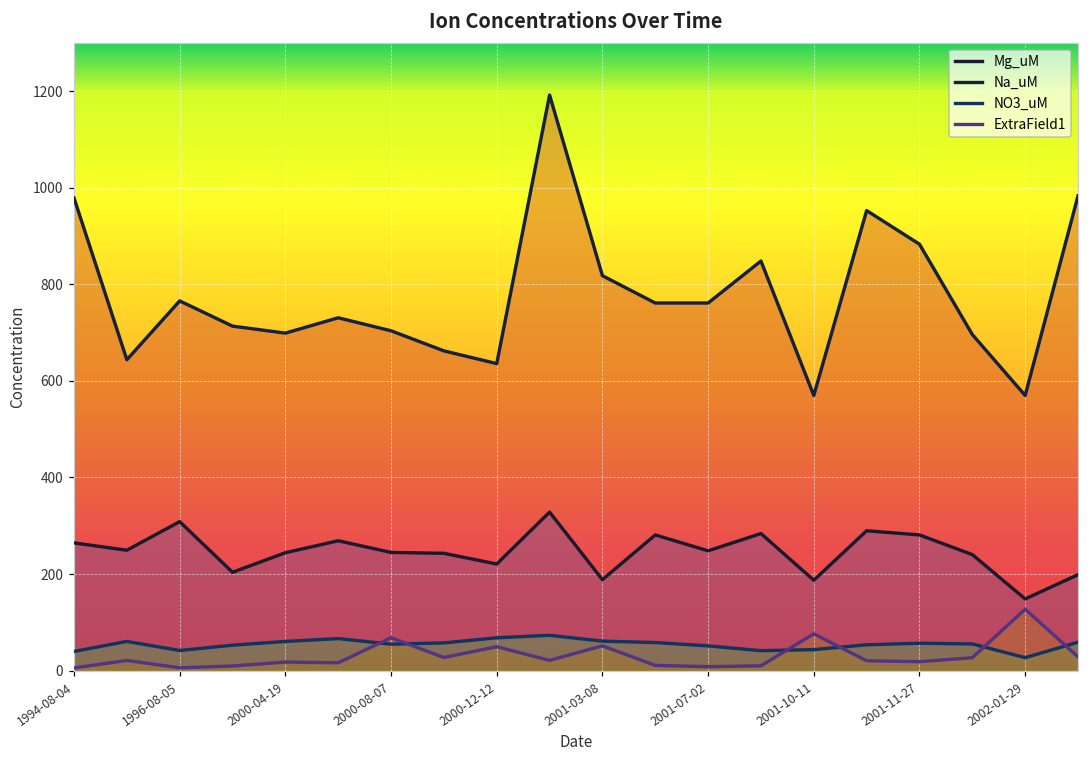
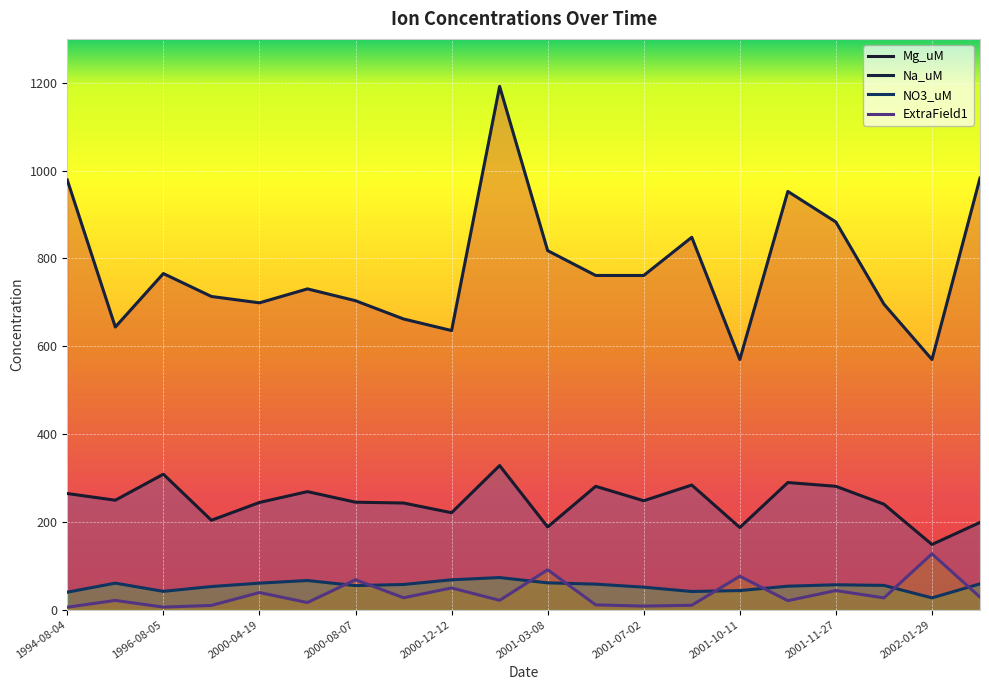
ExtraField1, 2000-04-19: 20 -> 40
ExtraField1, 2001-03-08: 50 -> 90
ExtraField1, 2001-11-27: 20 -> 40
